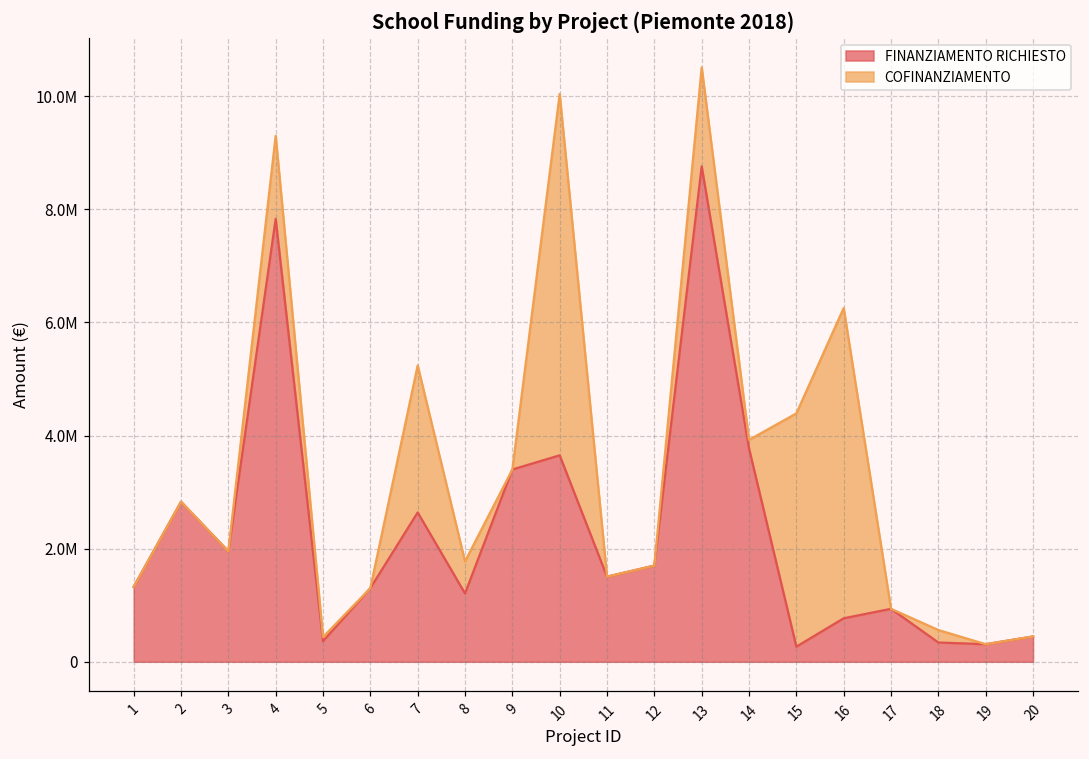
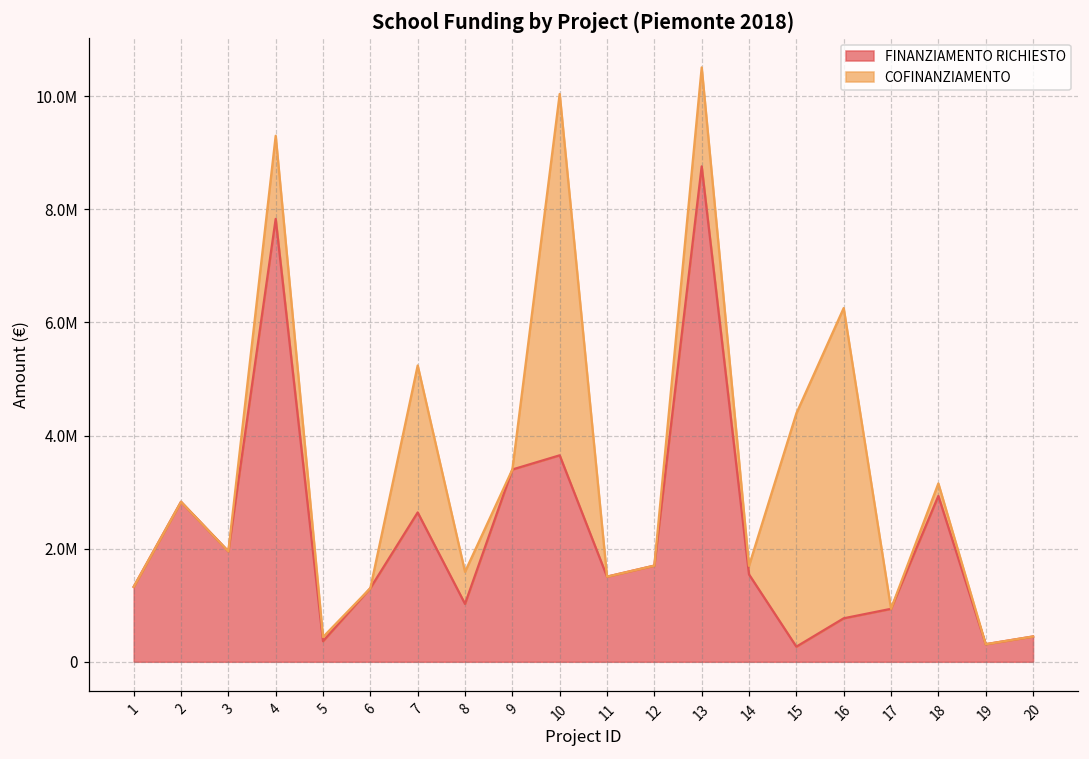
FINANZIAMENTO RICHIESTO, 8: 1200000 -> 1000000
FINANZIAMENTO RICHIESTO, 14: 3800000 -> 1500000
FINANZIAMENTO RICHIESTO, 18: 300000 -> 2900000
